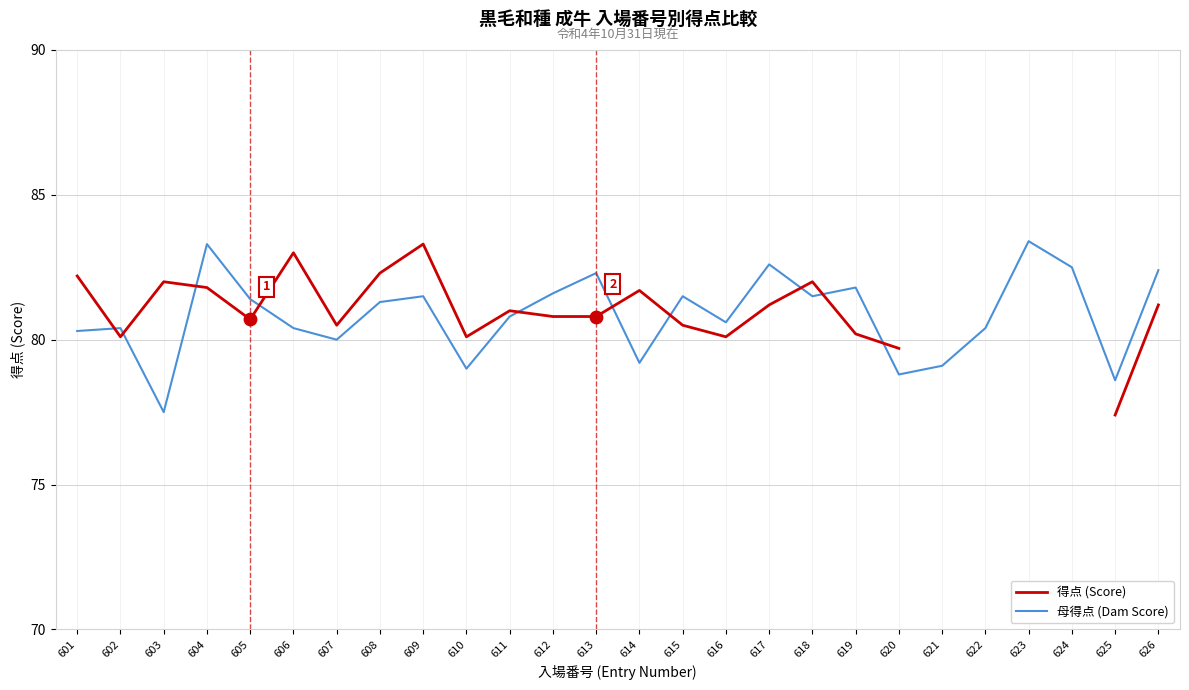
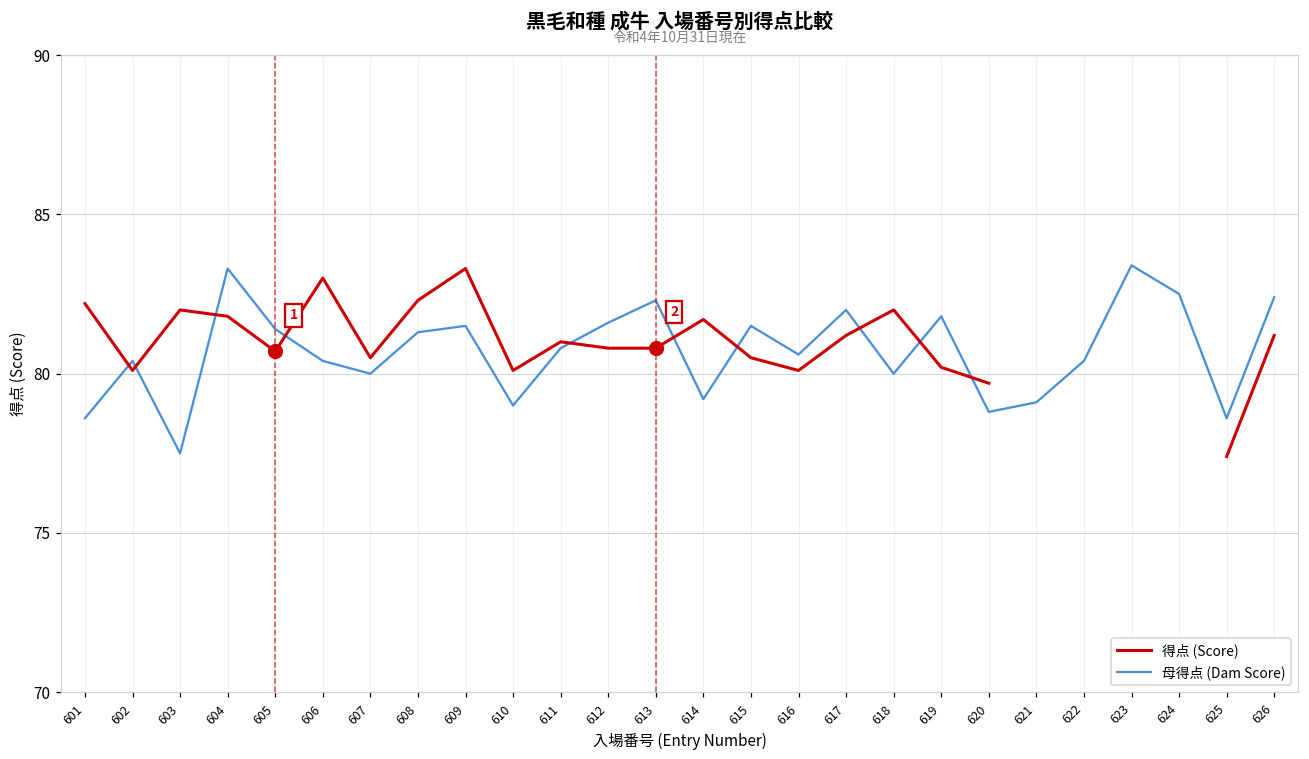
母得点 (Dam Score), 601: 80.3 -> 78.6
母得点 (Dam Score), 617: 82.6 -> 82.0
母得点 (Dam Score), 618: 81.5 -> 80.0
